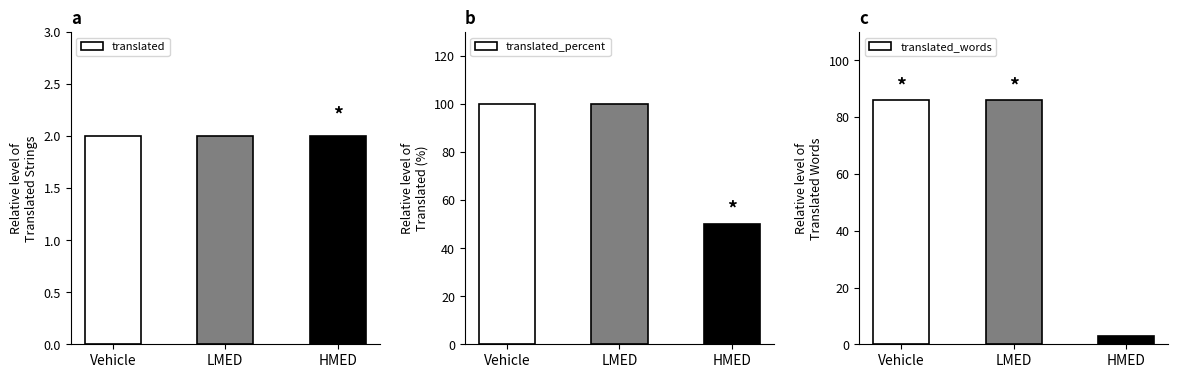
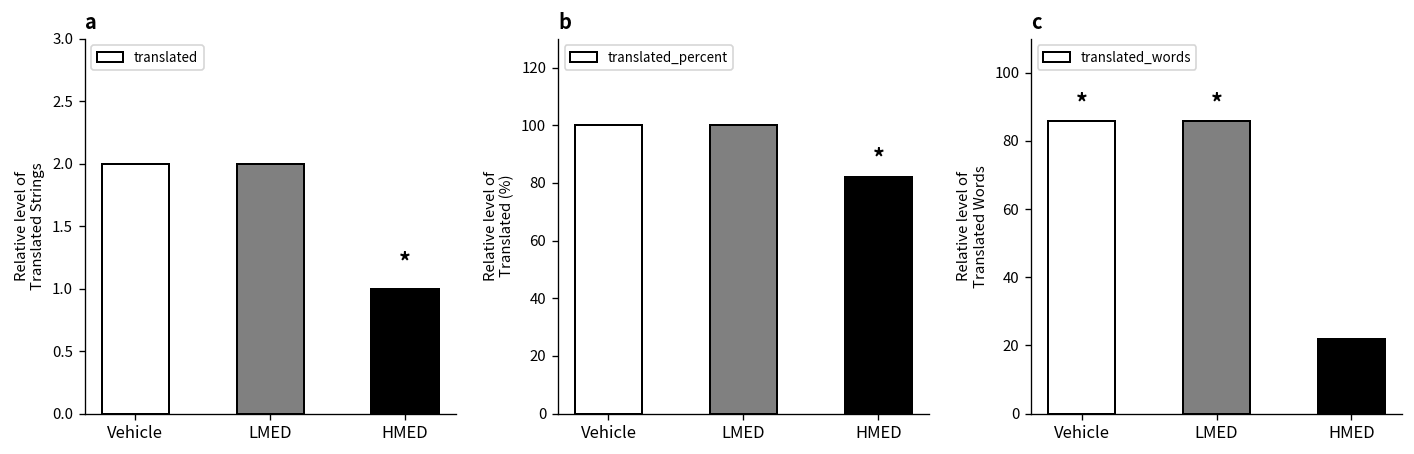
a, HMED: 2 -> 1
b, HMED: 50 -> 82
c, HMED: 3 -> 22
